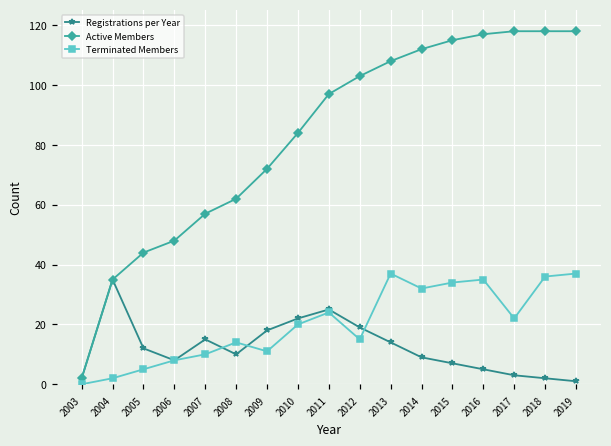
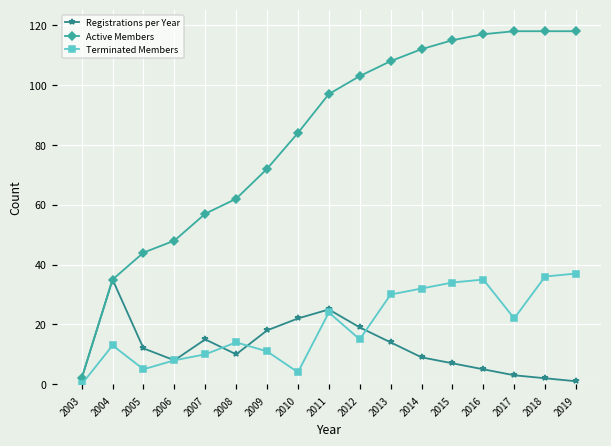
Terminated Members, 2004: 2 -> 13
Terminated Members, 2010: 20 -> 4
Terminated Members, 2013: 37 -> 30
